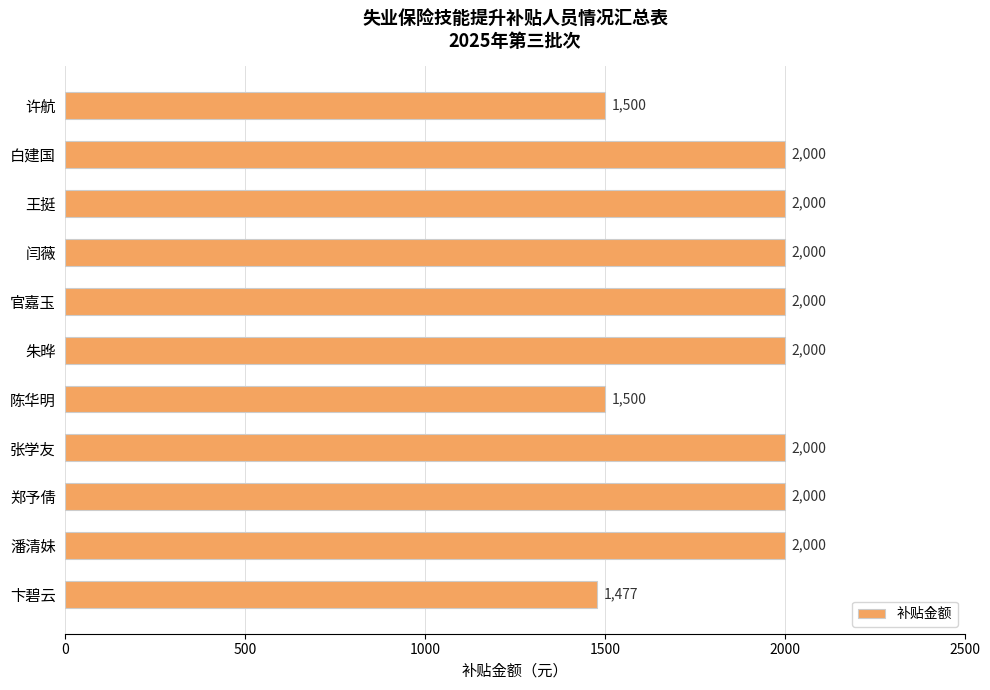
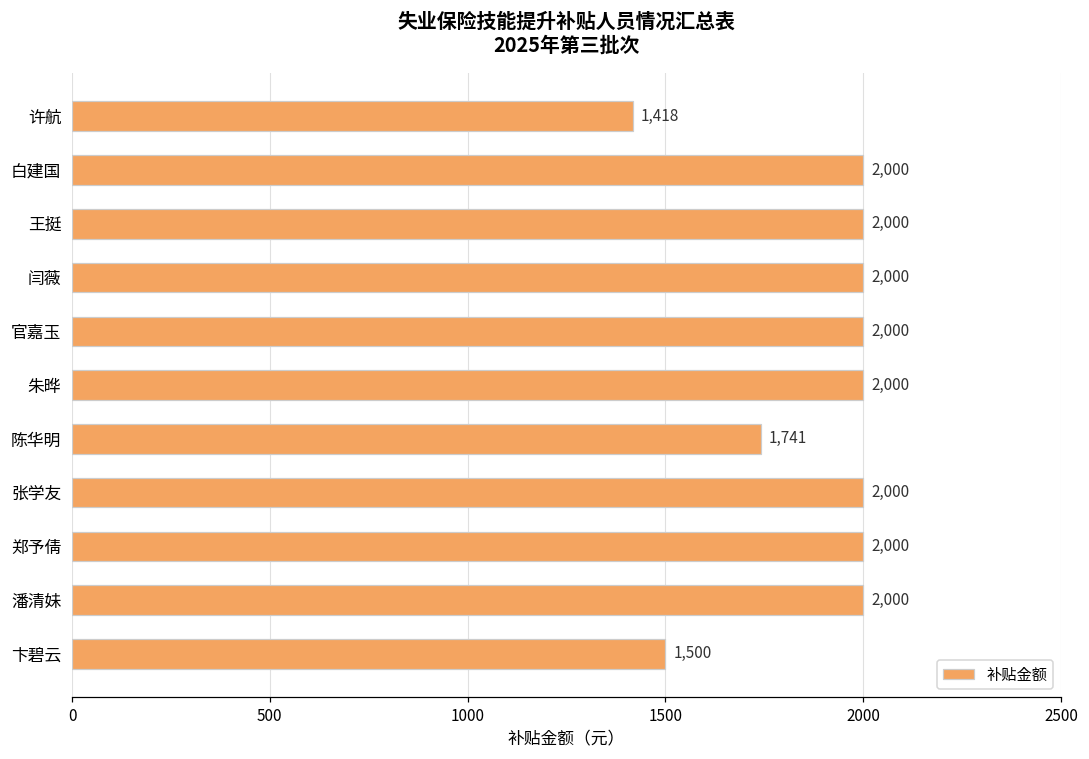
许航: 1,500 -> 1,418
陈华明: 1,500 -> 1,741
卞碧云: 1,477 -> 1,500
